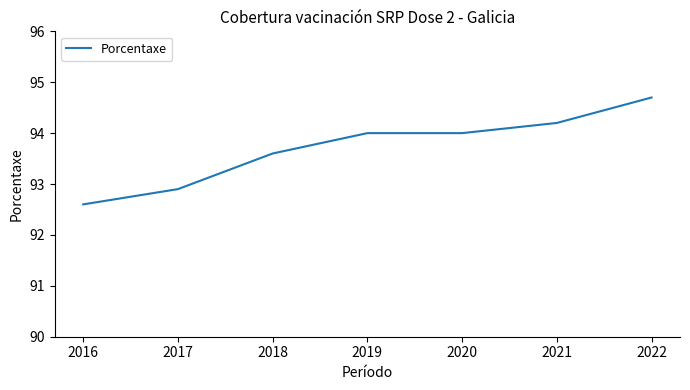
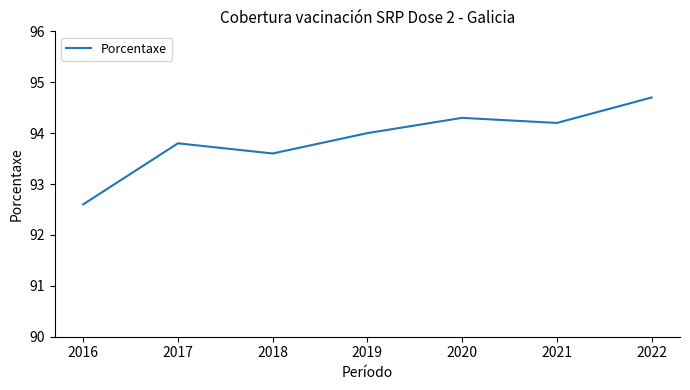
2017: 92.9 -> 93.8
2020: 94.0 -> 94.3
